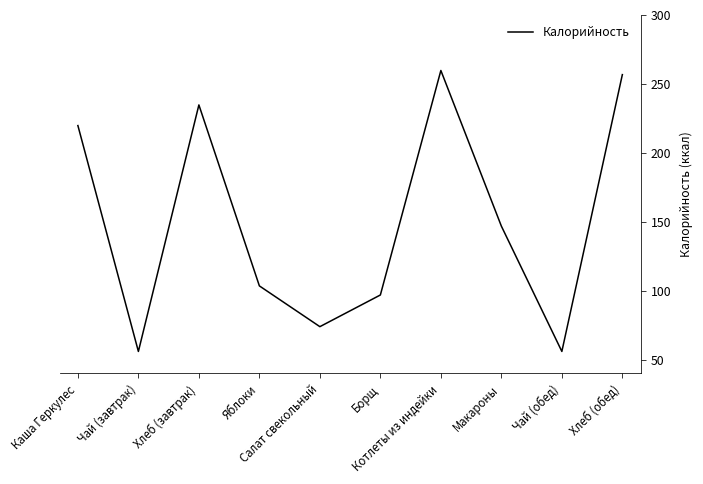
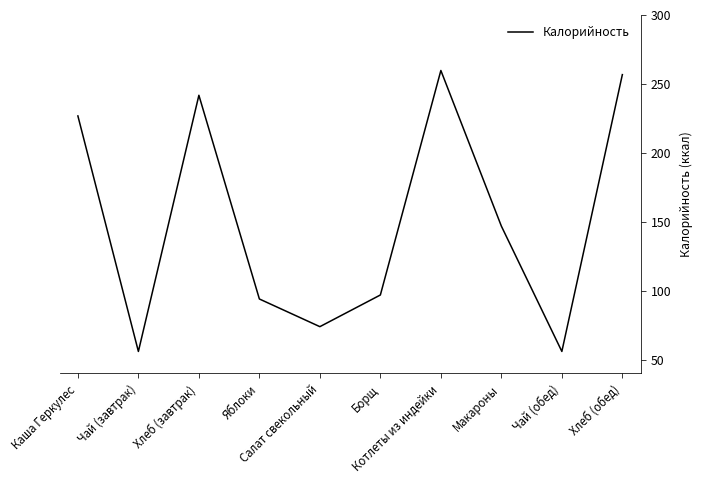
Каша Геркулес: 220 -> 227
Хлеб (завтрак): 235 -> 242
Яблоки: 104 -> 94
